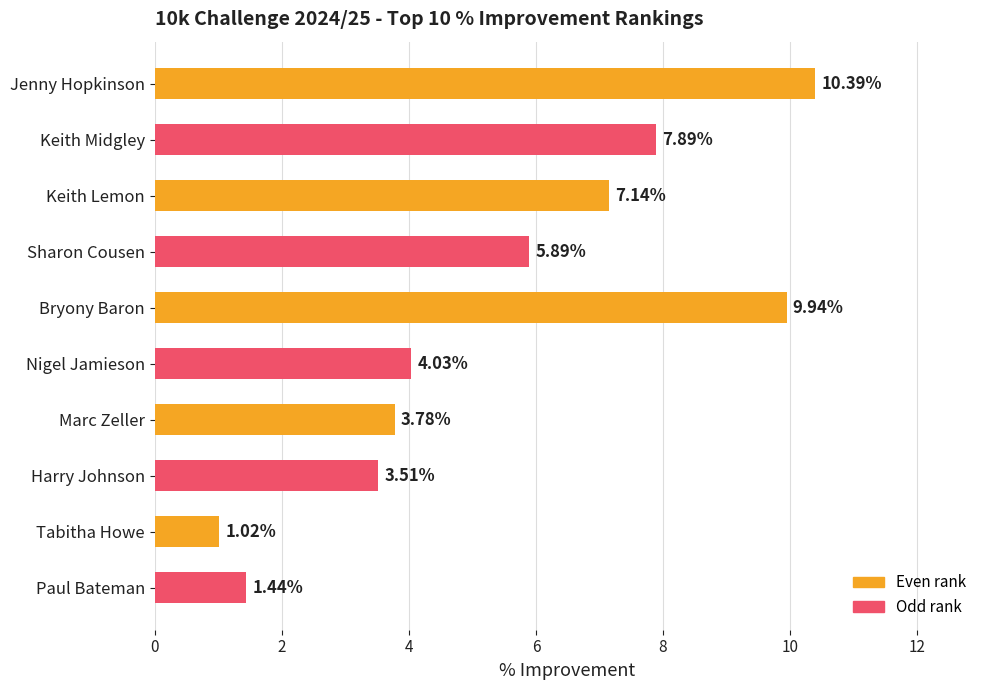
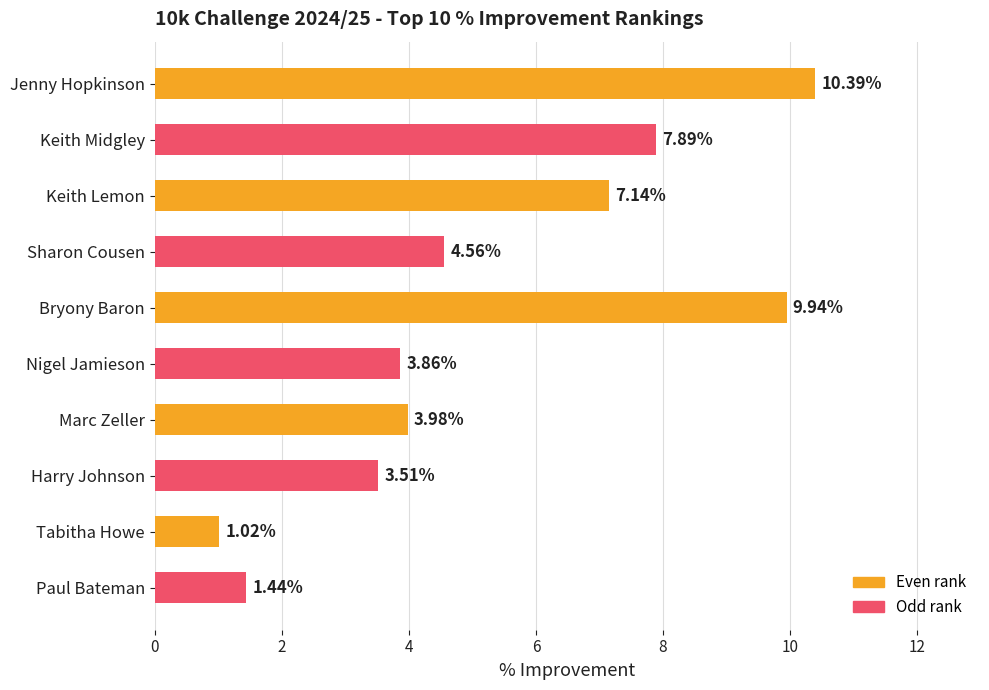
Sharon Cousen: 5.89% -> 4.56%
Nigel Jamieson: 4.03% -> 3.86%
Marc Zeller: 3.78% -> 3.98%
